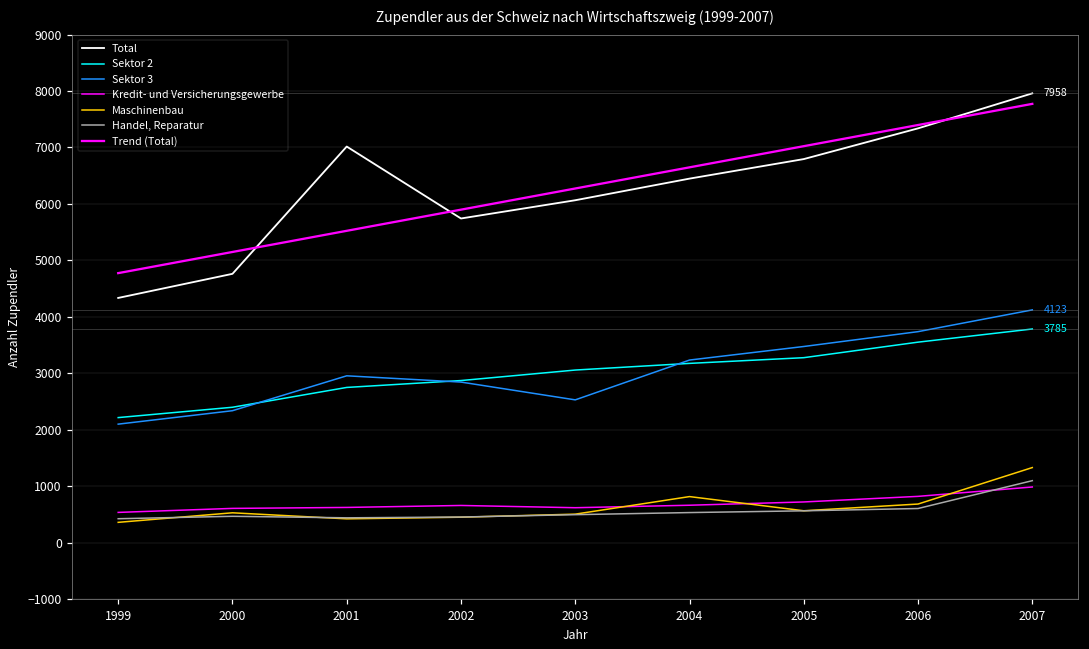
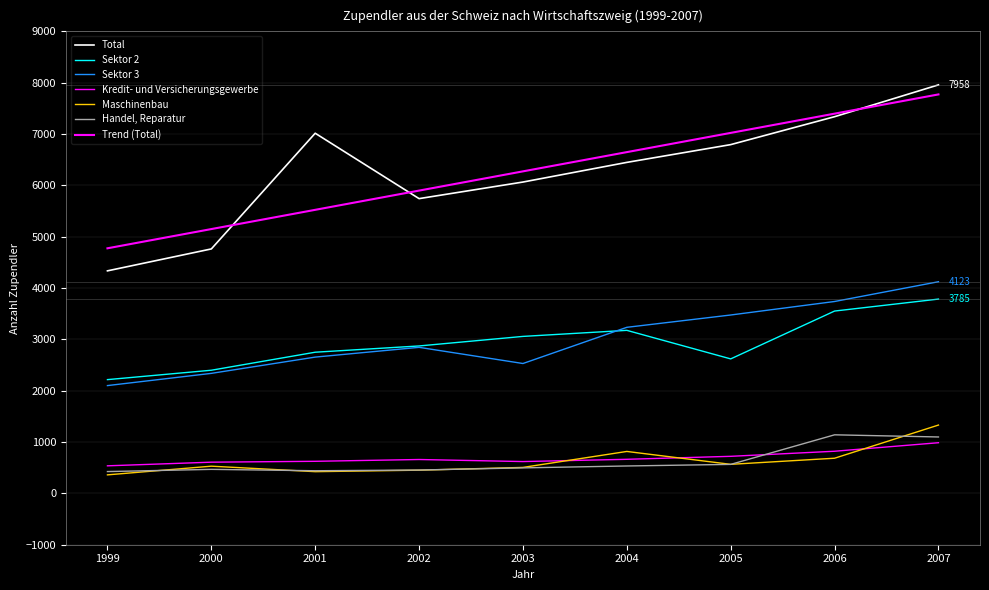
Sektor 3, 2001: 3000 -> 2700
Sektor 2, 2005: 3300 -> 2600
Handel, Reparatur, 2006: 600 -> 1100
